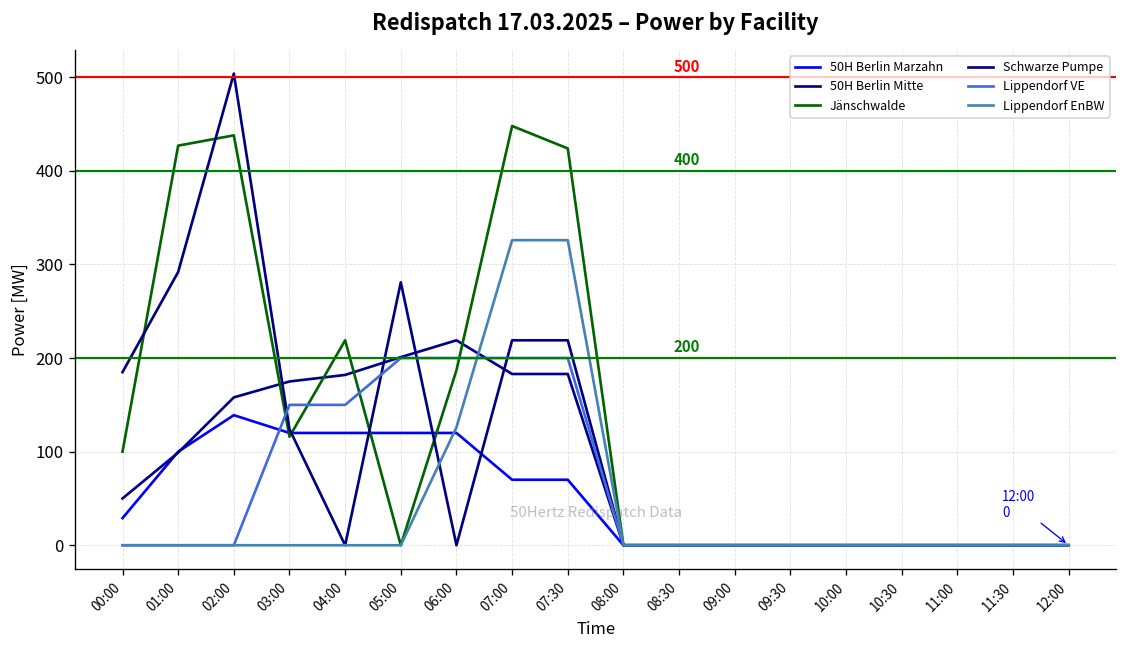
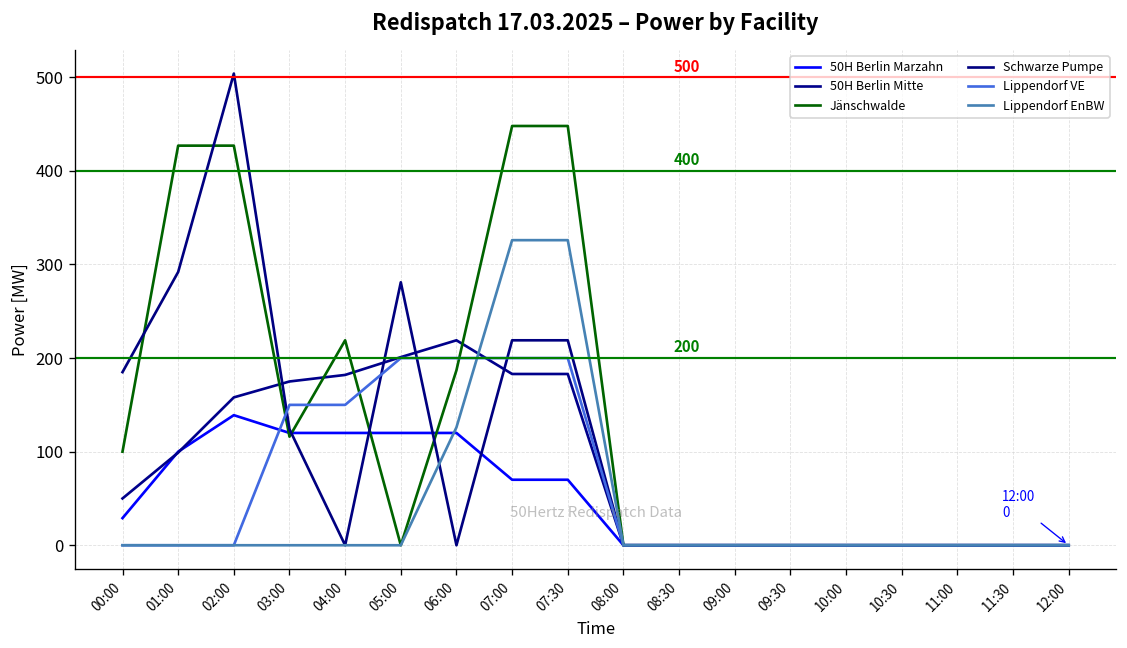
Jänschwalde, 02:00: 440 -> 430
Jänschwalde, 07:30: 420 -> 450
